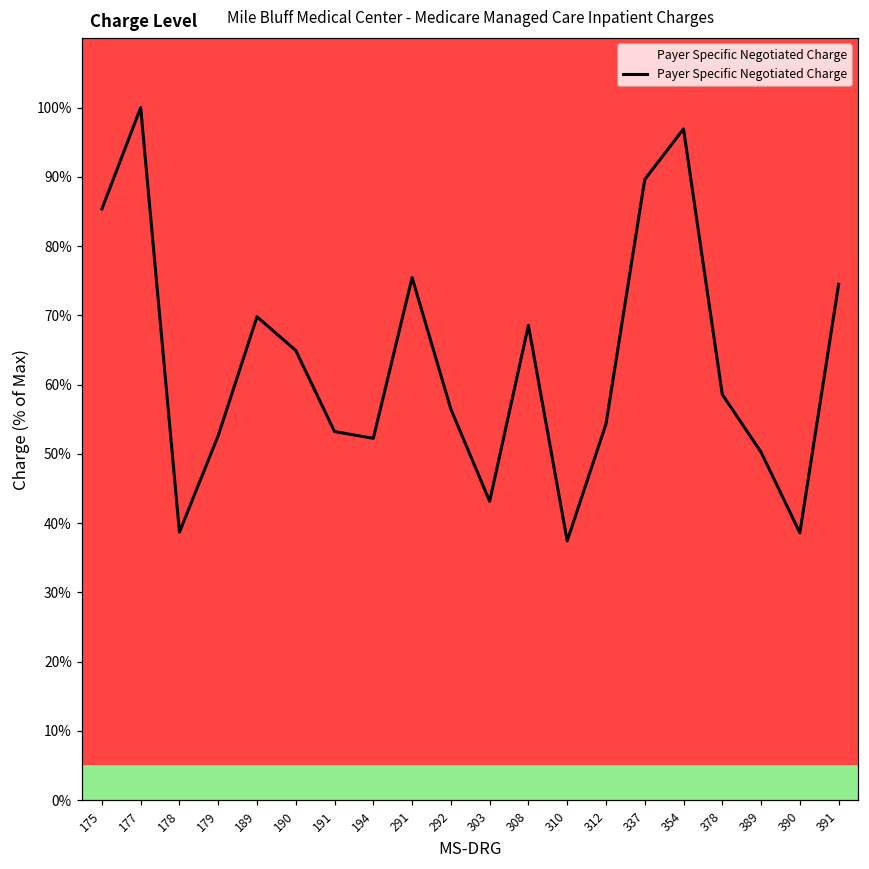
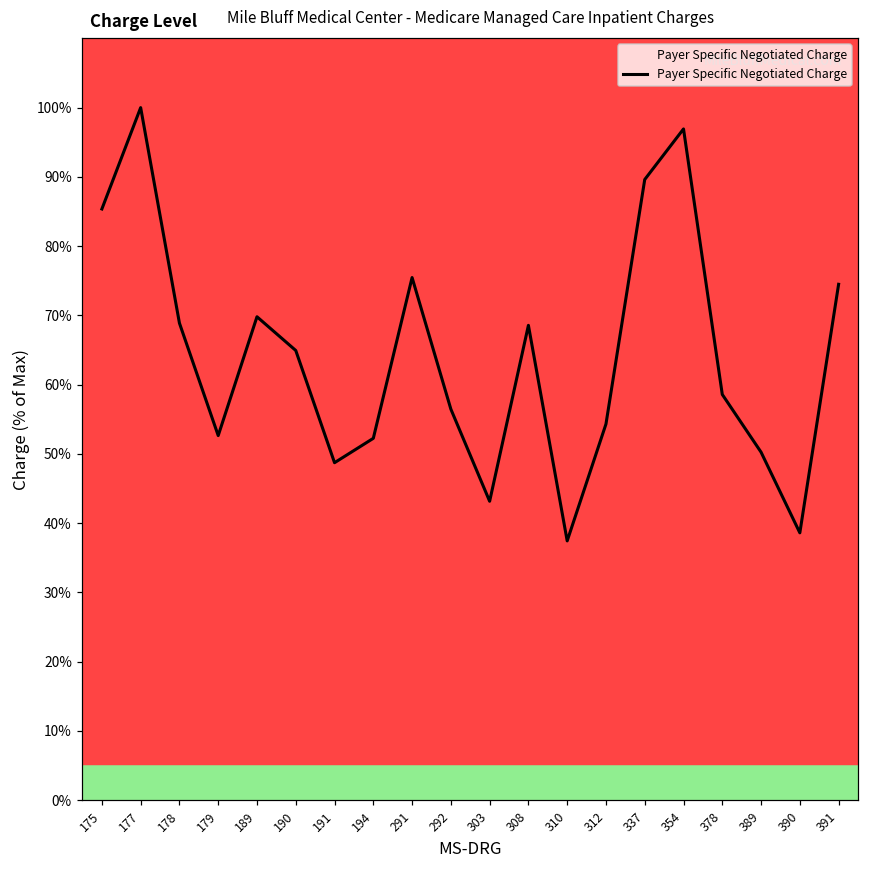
178: 39% -> 69%
191: 53% -> 49%
